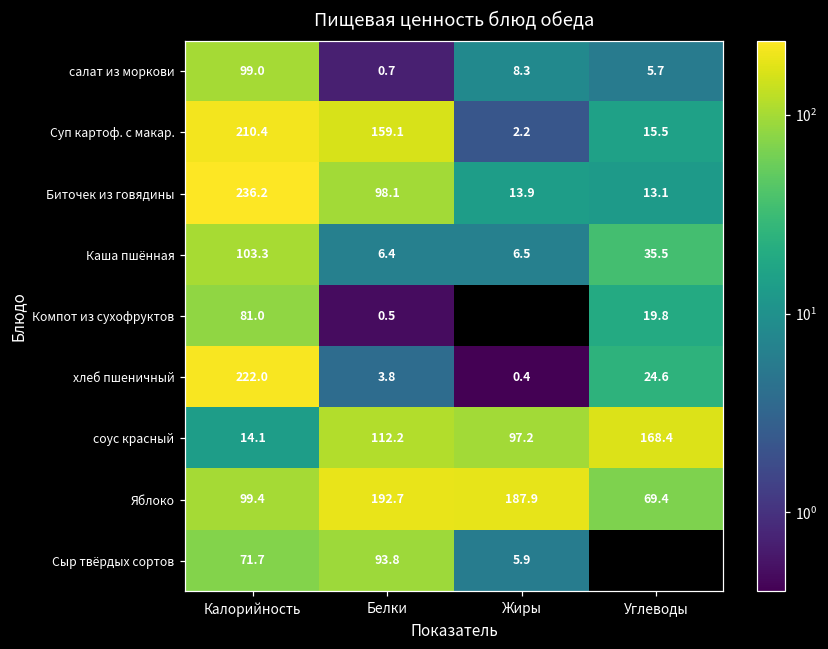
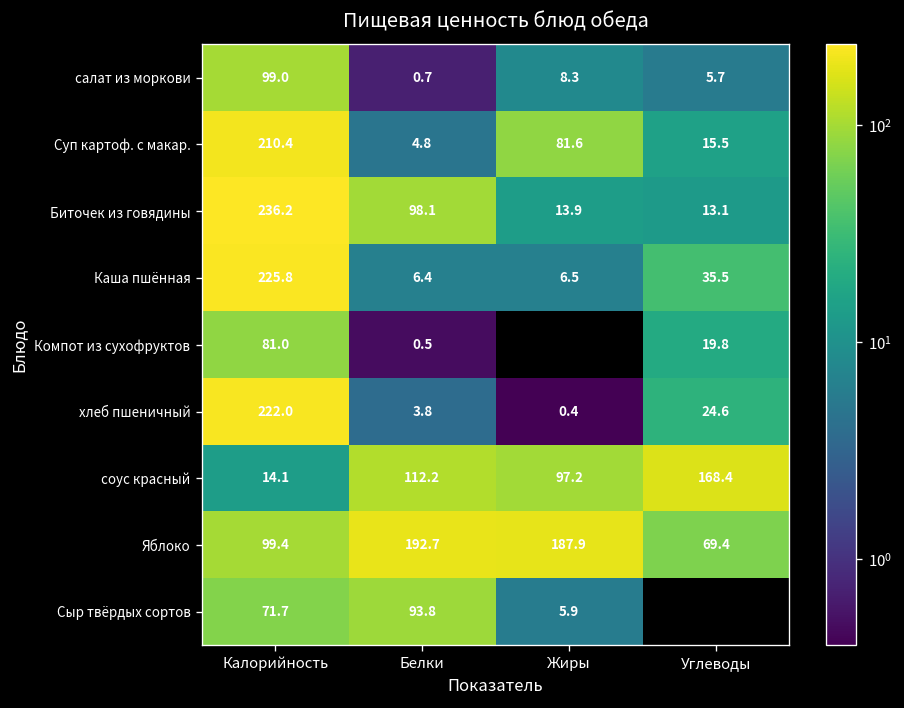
Суп картоф. с макар., Белки: 159.1 -> 4.8
Суп картоф. с макар., Жиры: 2.2 -> 81.6
Каша пшённая, Калорийность: 103.3 -> 225.8
